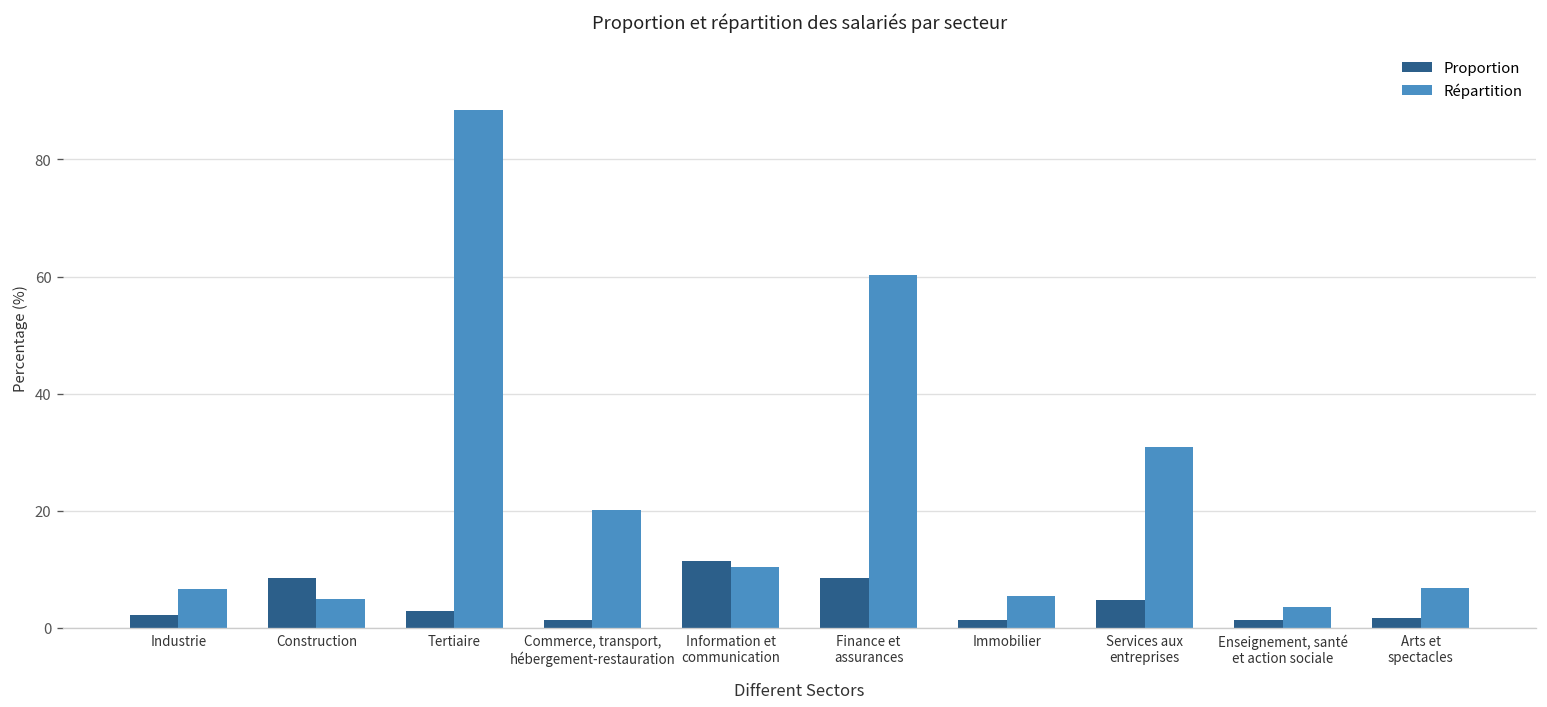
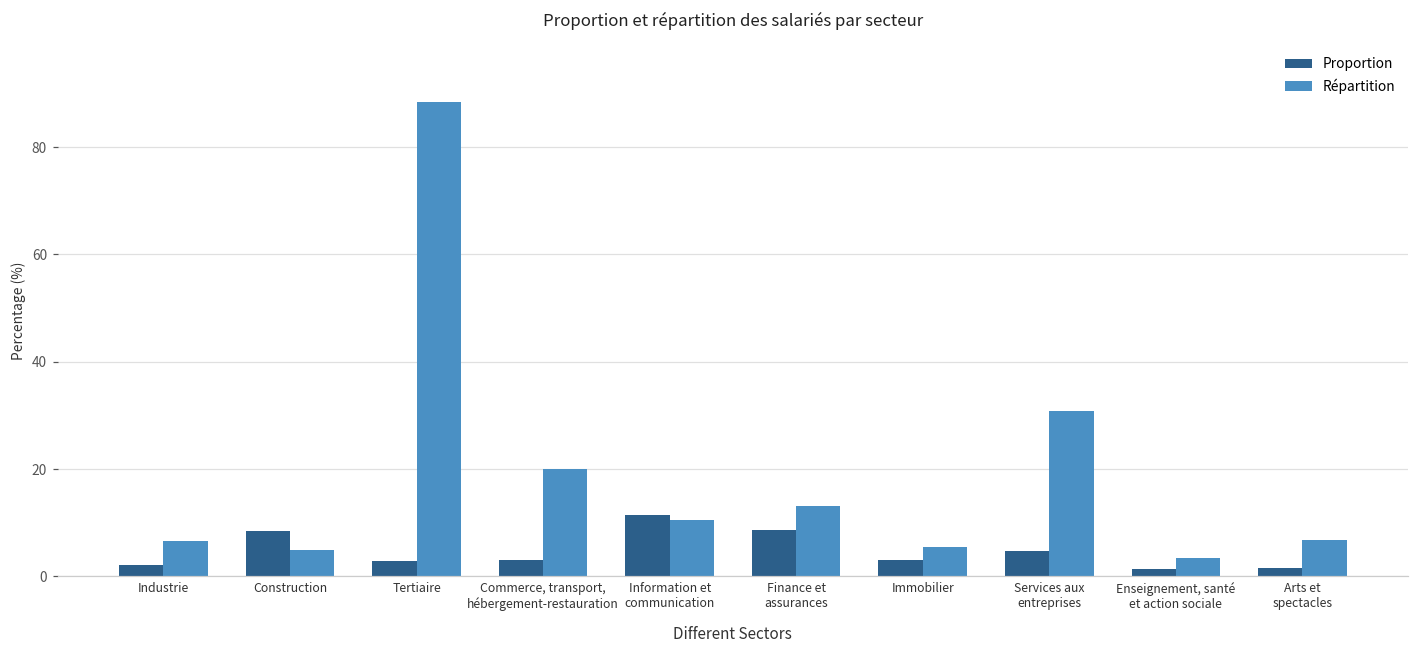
Proportion, Commerce, transport, hébergement-restauration: 1 -> 3
Répartition, Finance et assurances: 60 -> 13
Proportion, Immobilier: 1 -> 3
